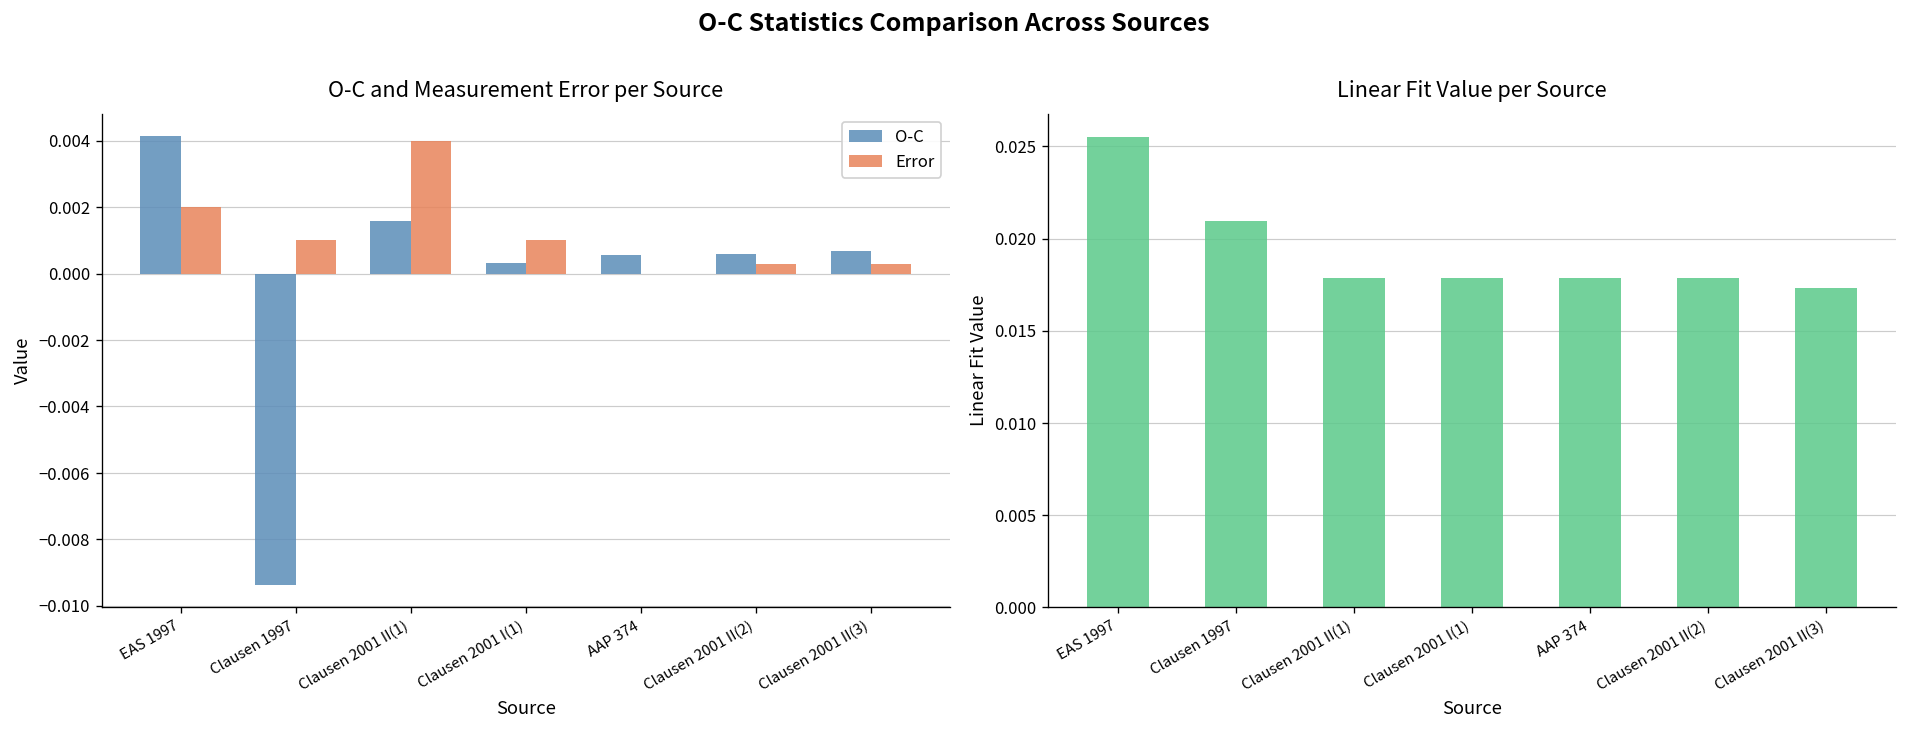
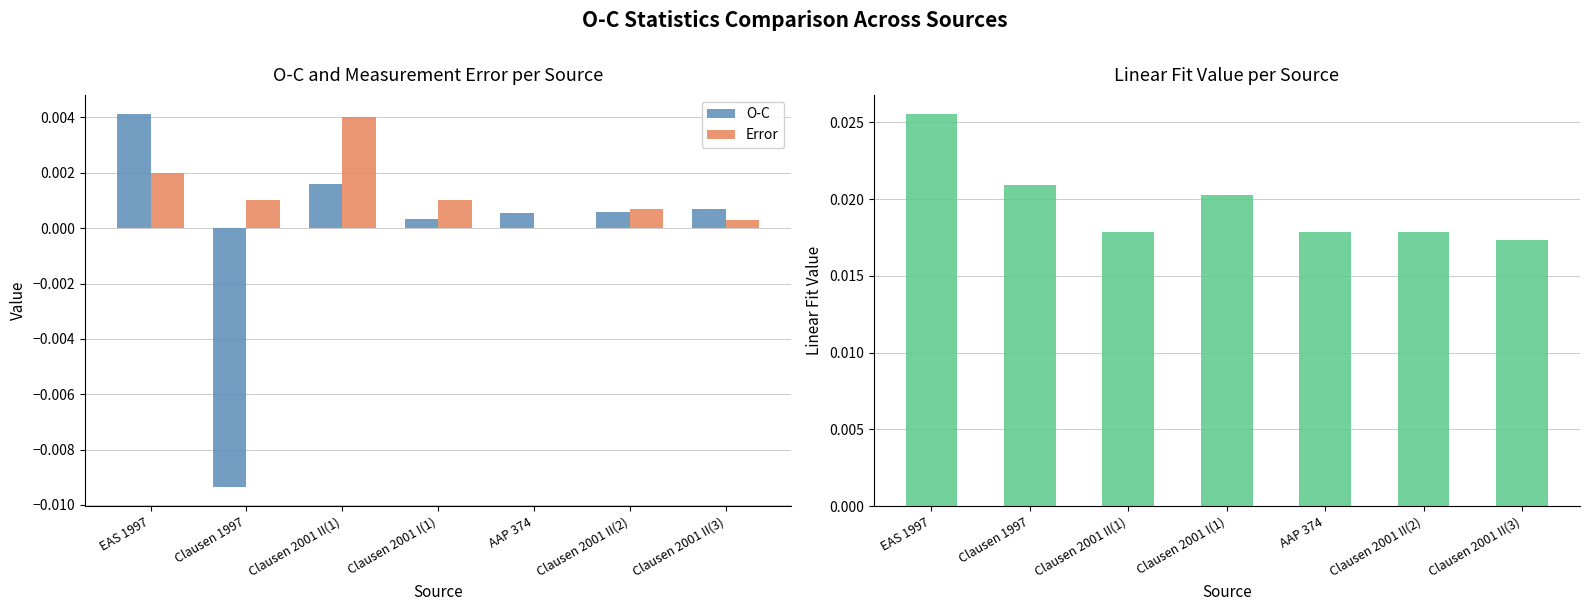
O-C and Measurement Error per Source, Error, Clausen 2001 II(2): 0.0003 -> 0.0007
Linear Fit Value per Source, Clausen 2001 I(1): 0.0179 -> 0.0203
